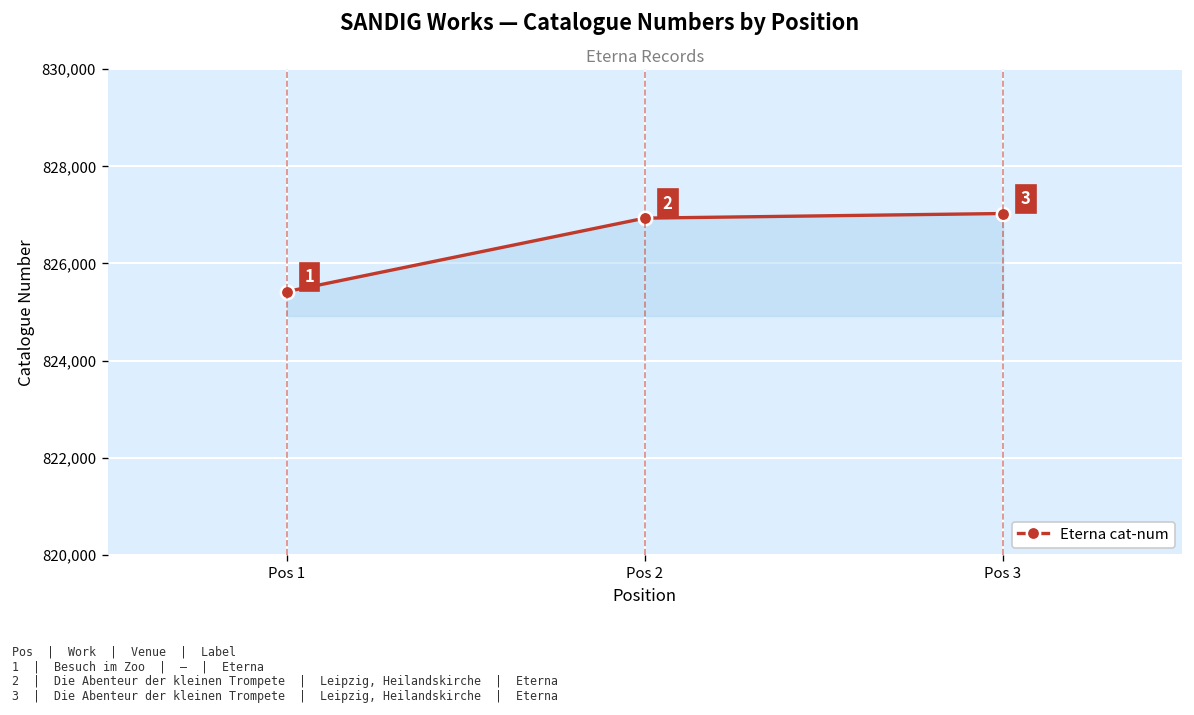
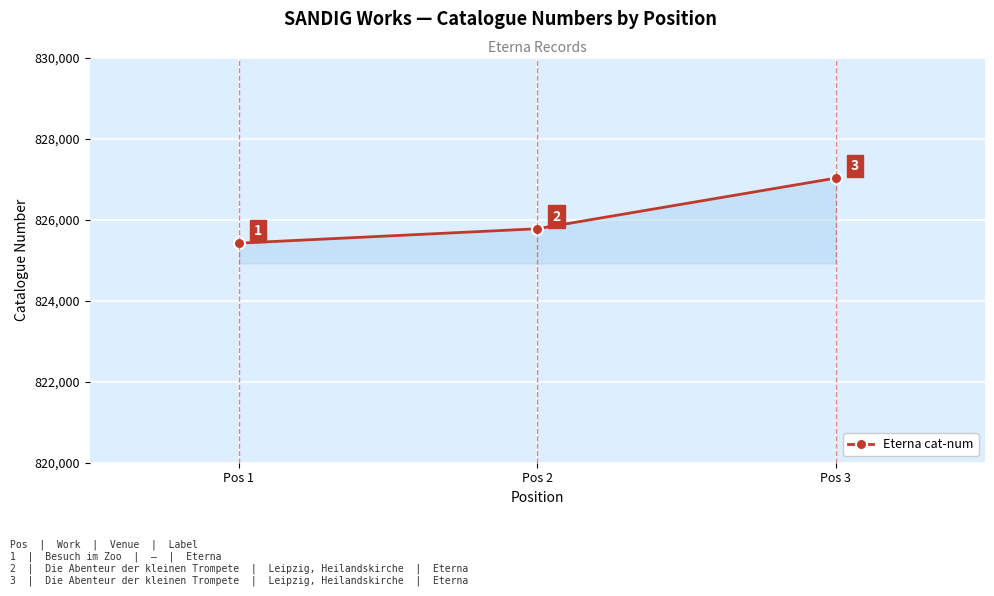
Pos 2: 826,900 -> 825,800
